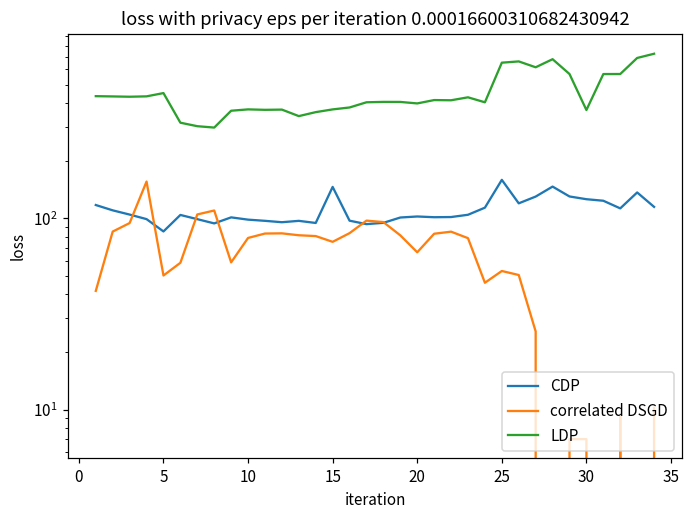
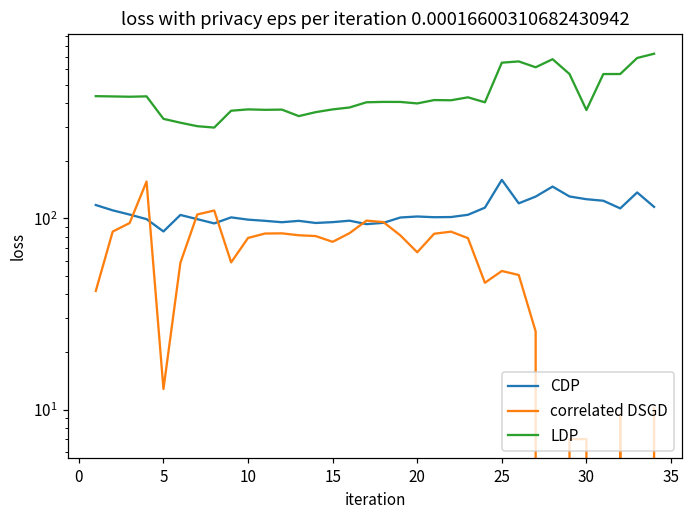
correlated DSGD, 5: 50 -> 13
LDP, 5: 450 -> 330
CDP, 15: 150 -> 100
